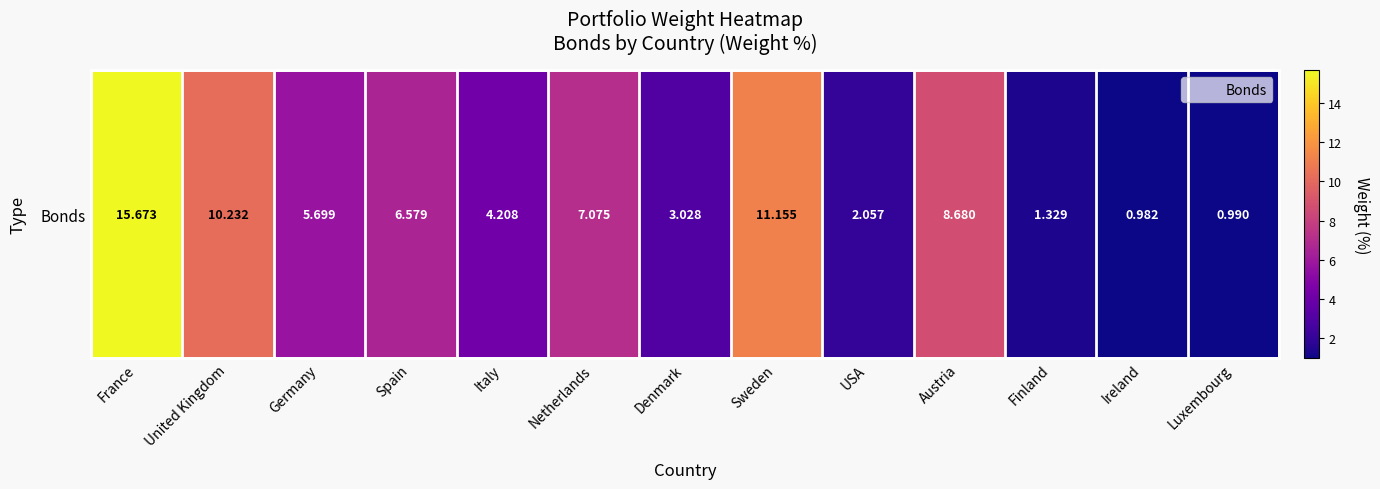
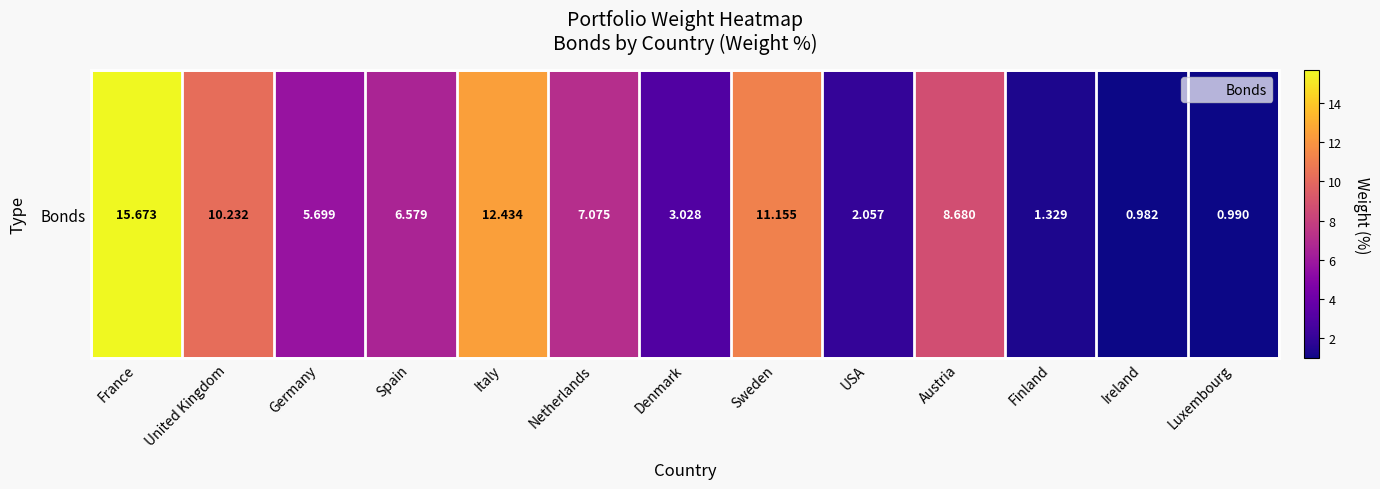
Bonds, Italy: 4.208 -> 12.434
